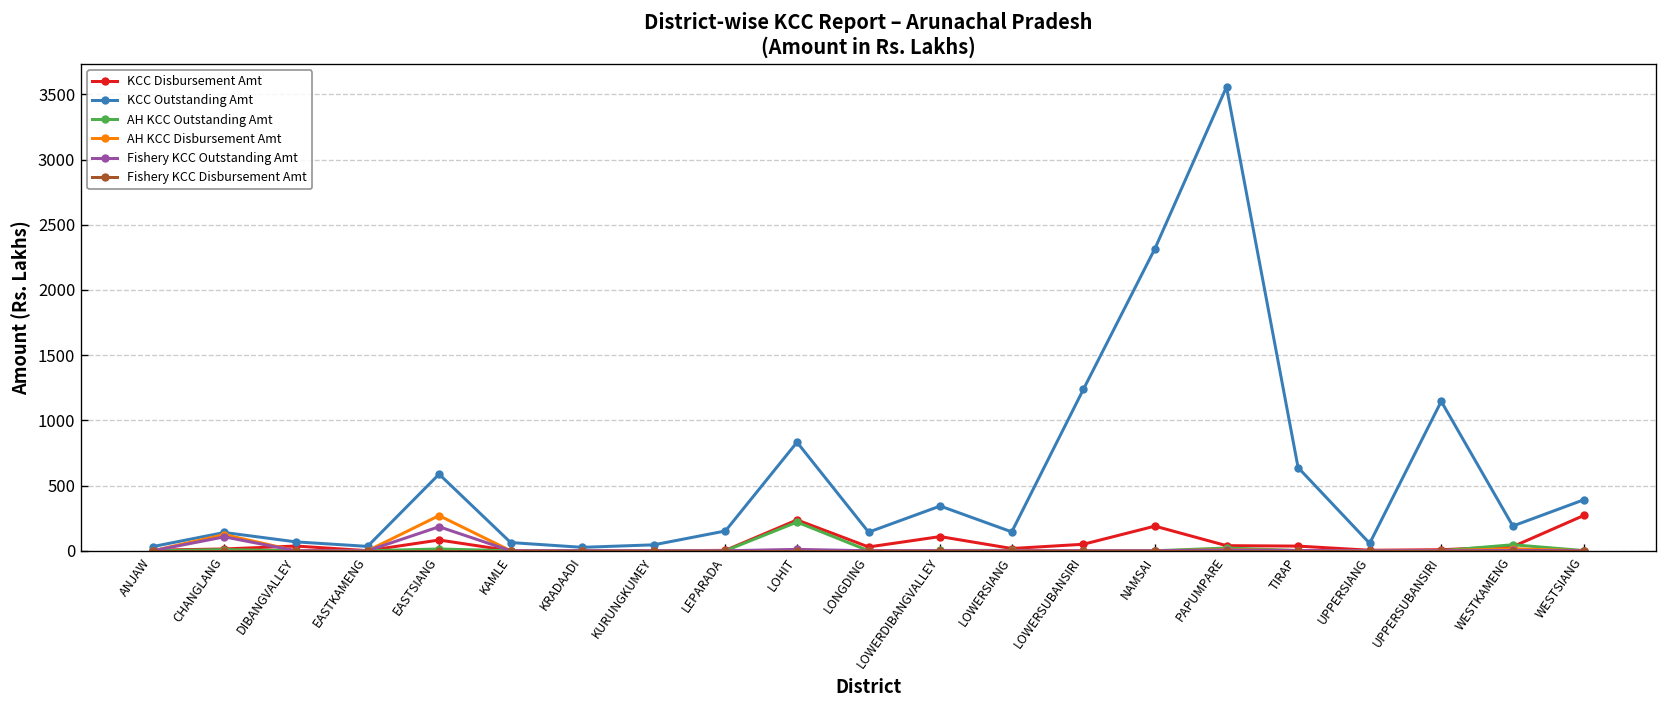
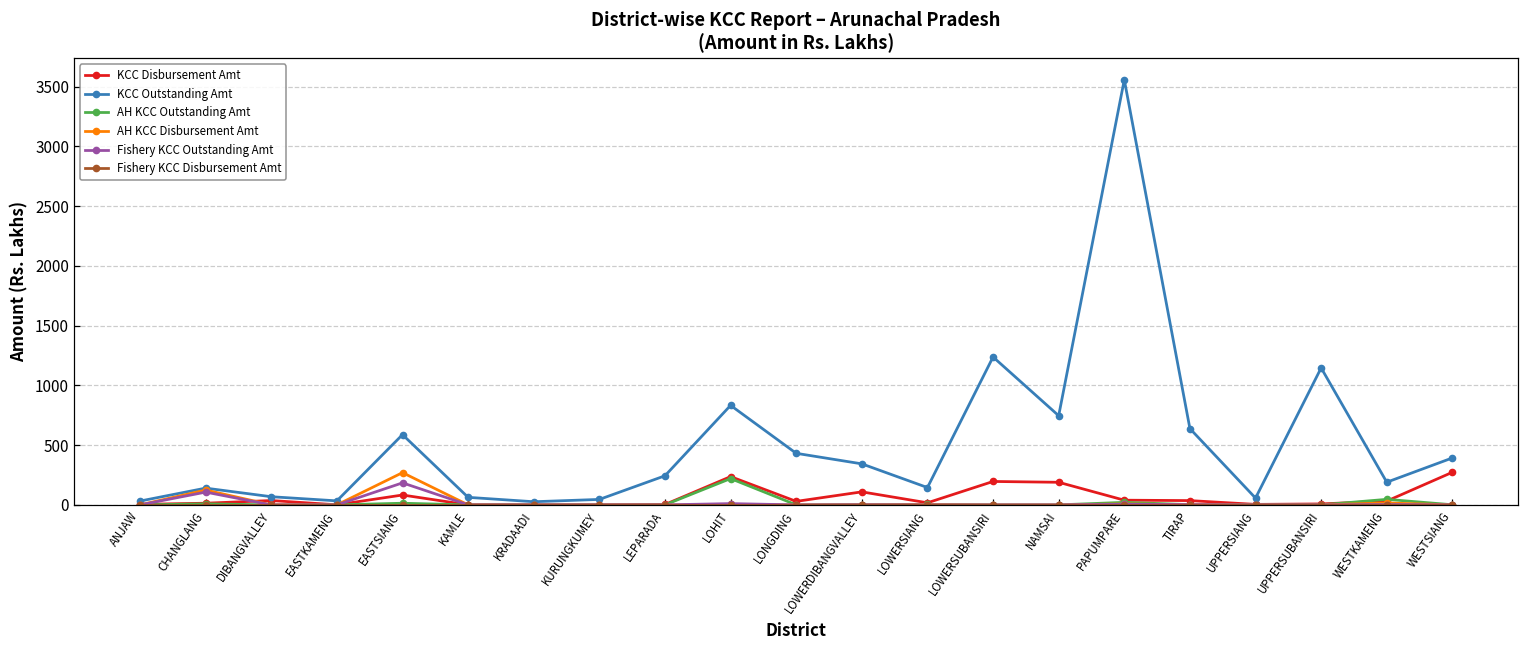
KCC Outstanding Amt, LEPARADA: 150 -> 240
KCC Outstanding Amt, LONGDING: 140 -> 430
KCC Disbursement Amt, LOWERSUBANSIRI: 50 -> 200
KCC Outstanding Amt, NAMSAI: 2320 -> 750
